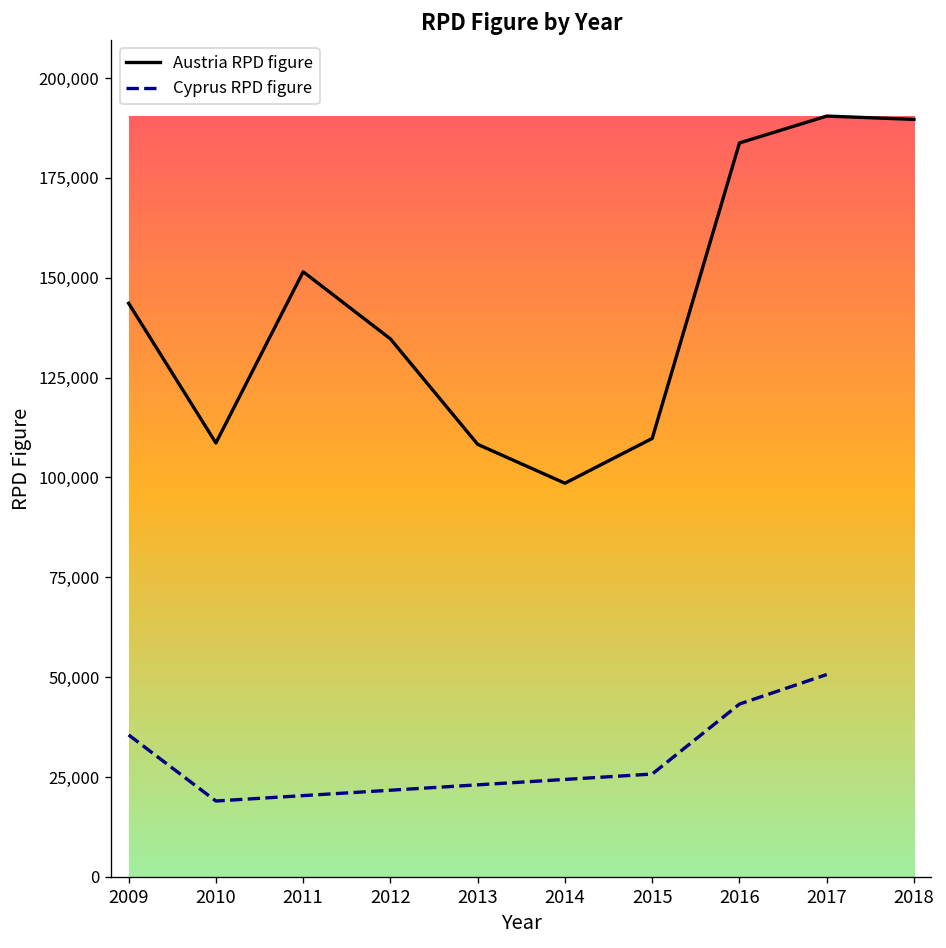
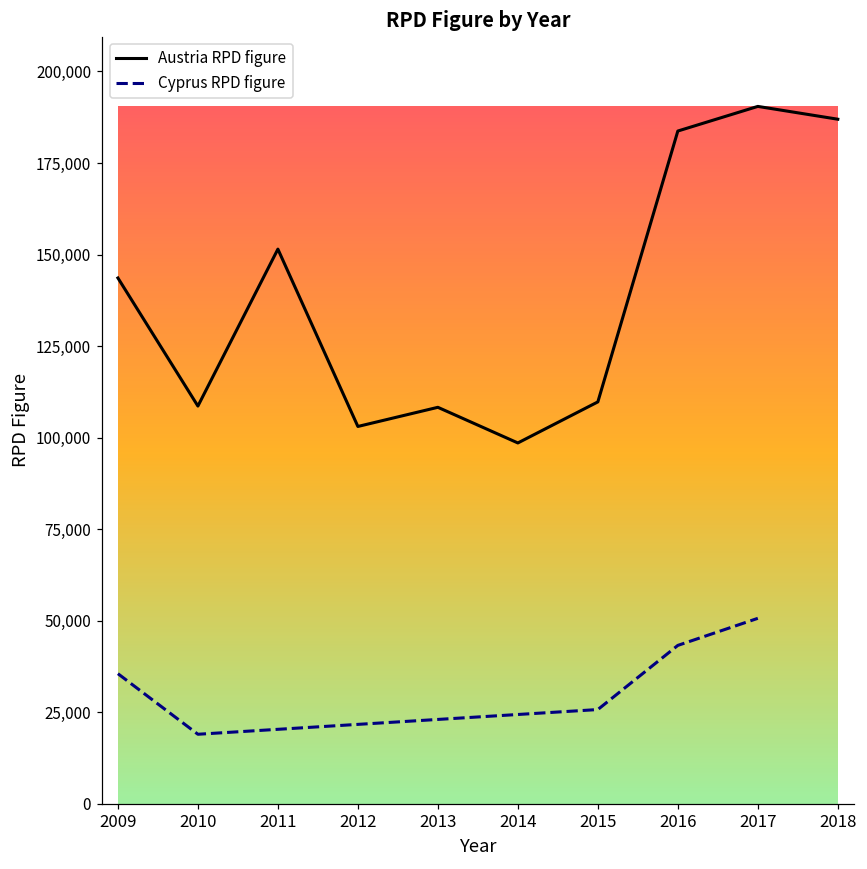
Austria RPD figure, 2012: 135,000 -> 103,000
Austria RPD figure, 2018: 190,000 -> 187,000
